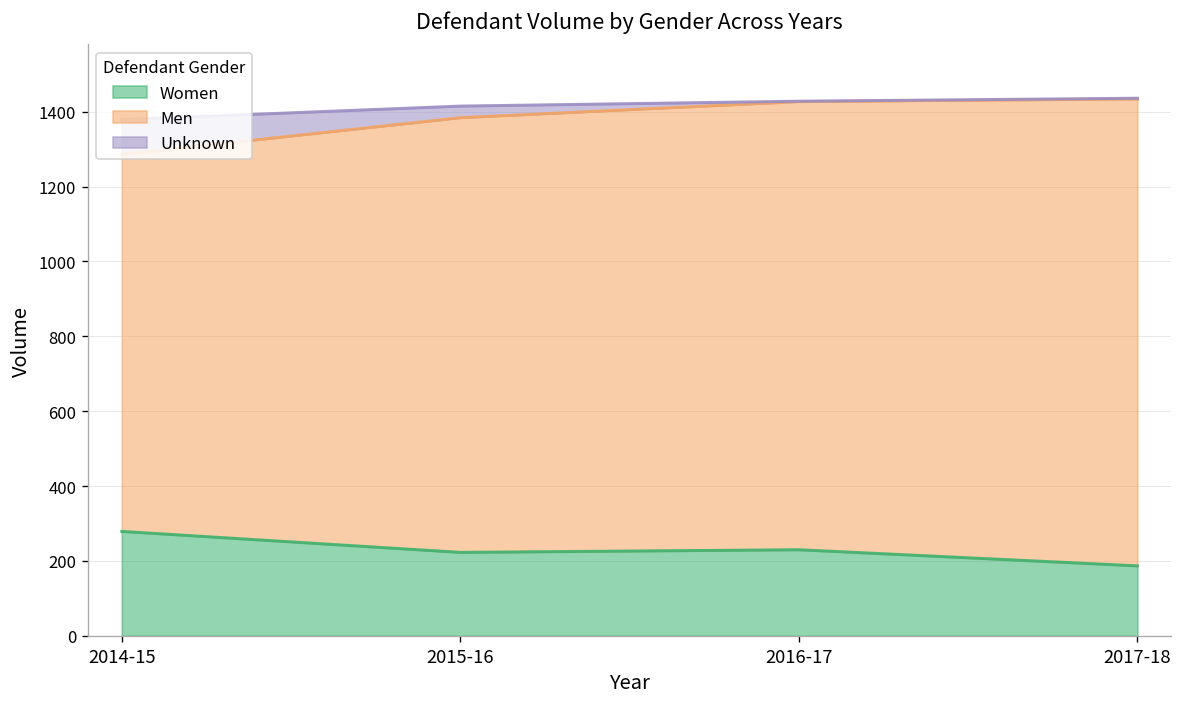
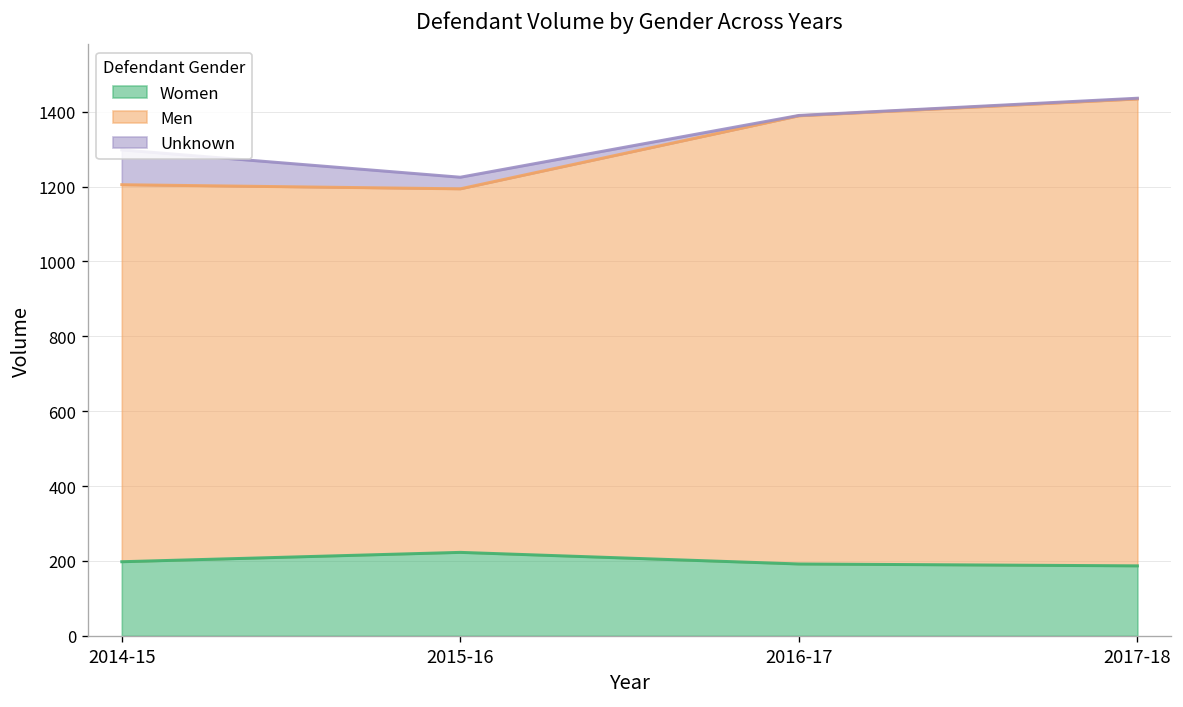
Women, 2014-15: 280 -> 200
Men, 2015-16: 1160 -> 970
Women, 2016-17: 230 -> 190
